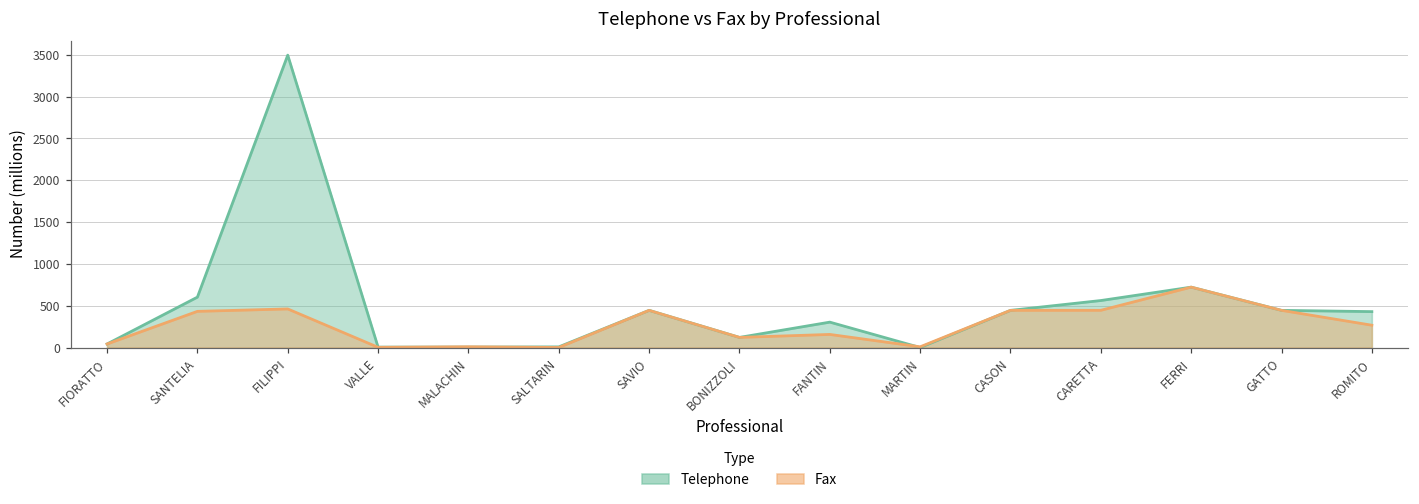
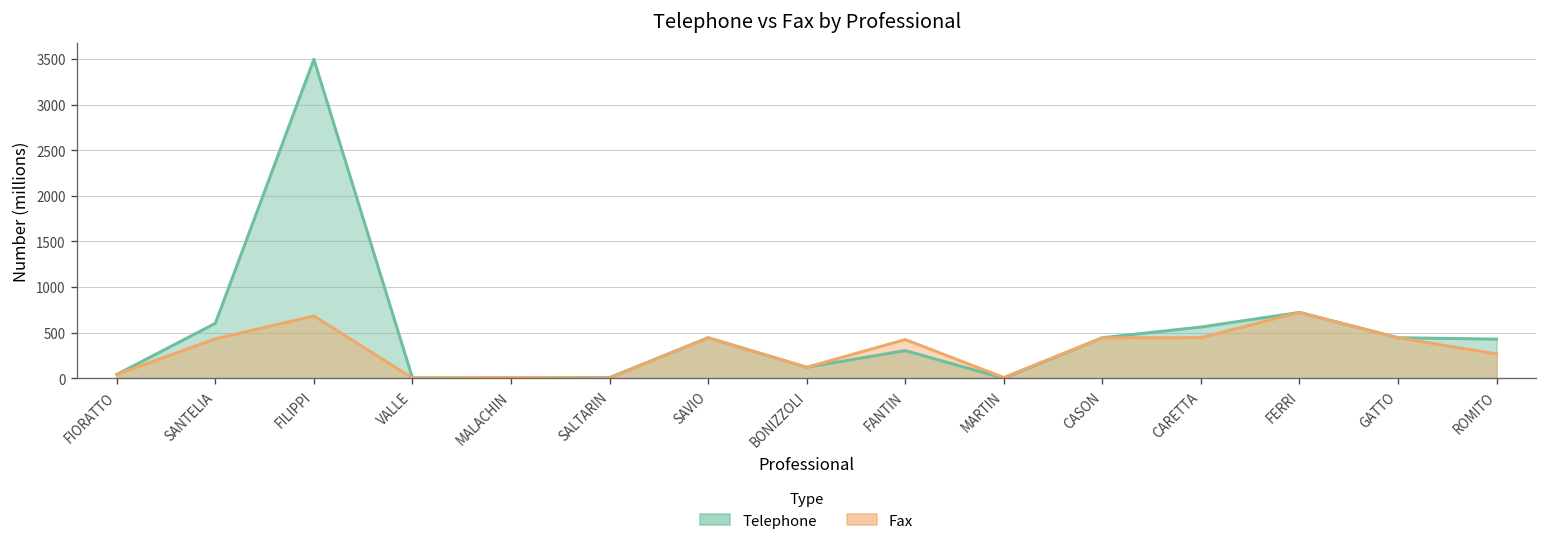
Fax, FILIPPI: 500 -> 700
Fax, FANTIN: 200 -> 400
